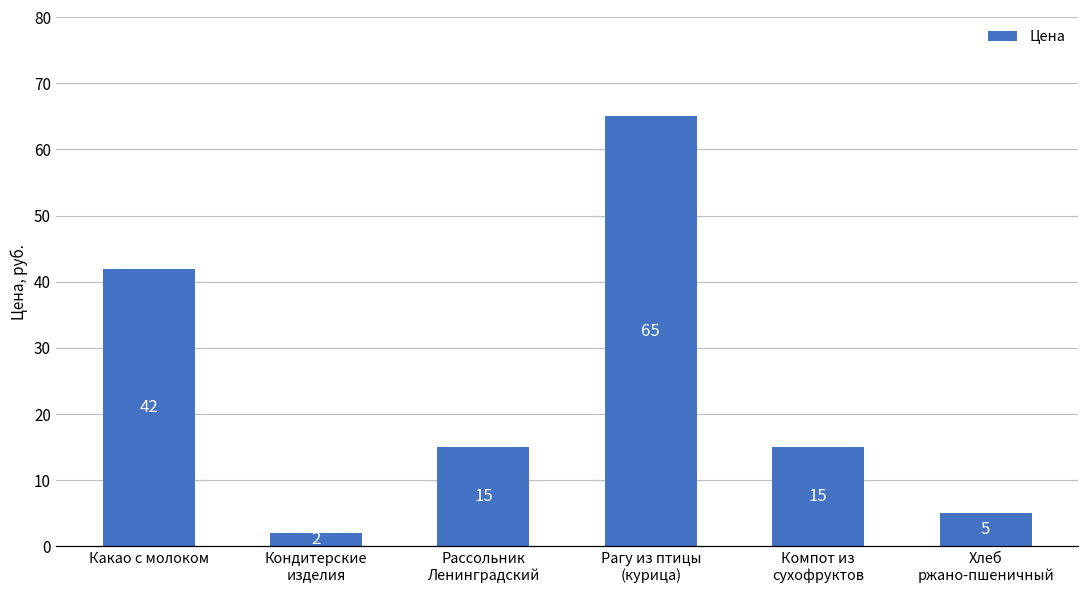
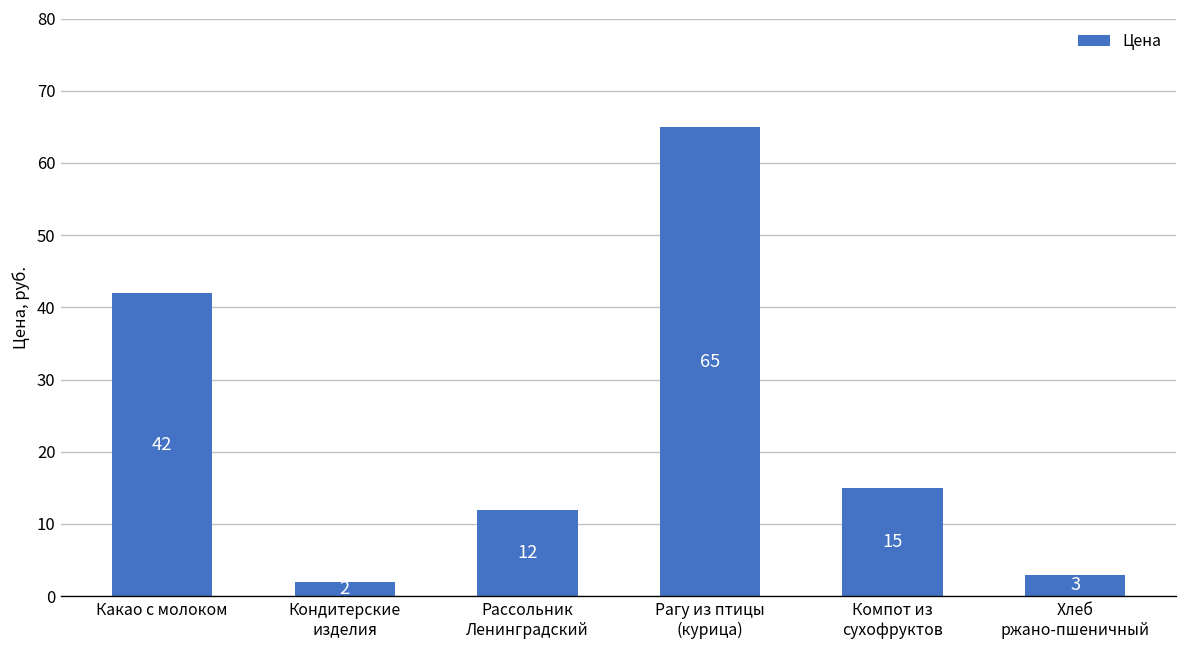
Рассольник Ленинградский: 15 -> 12
Хлеб ржано-пшеничный: 5 -> 3
